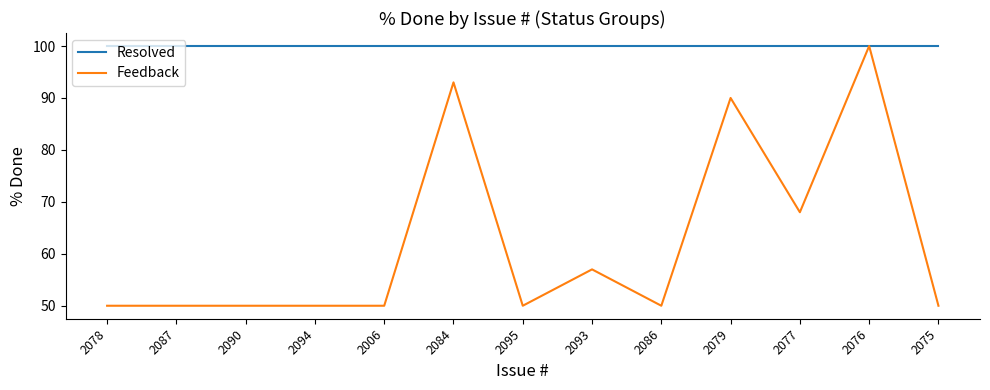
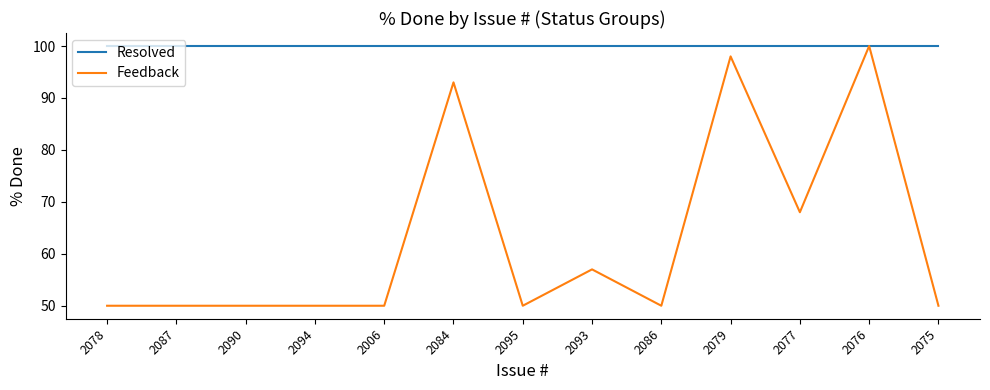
Feedback, 2079: 90 -> 98
